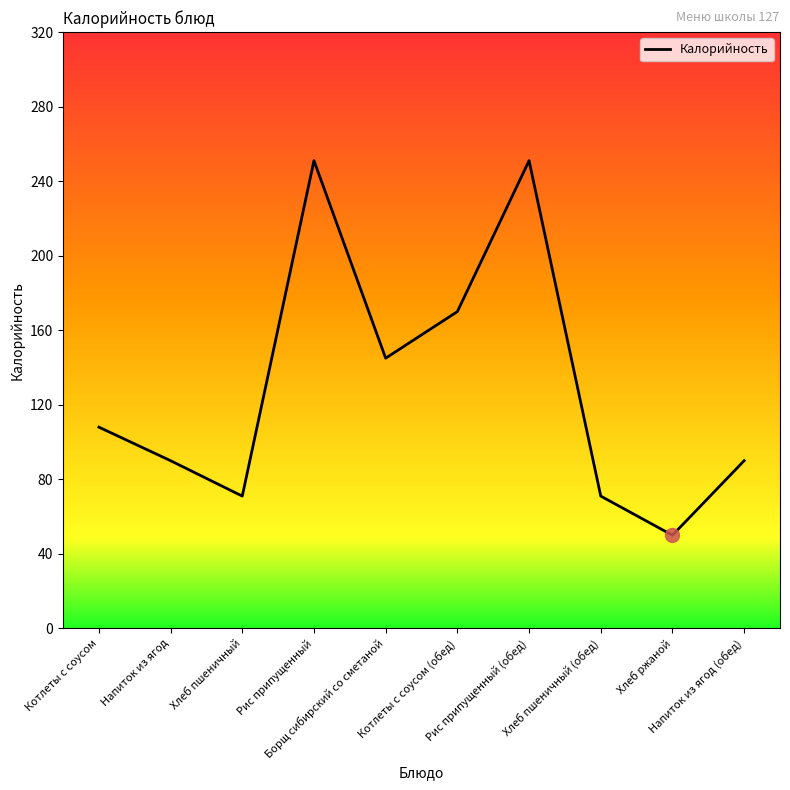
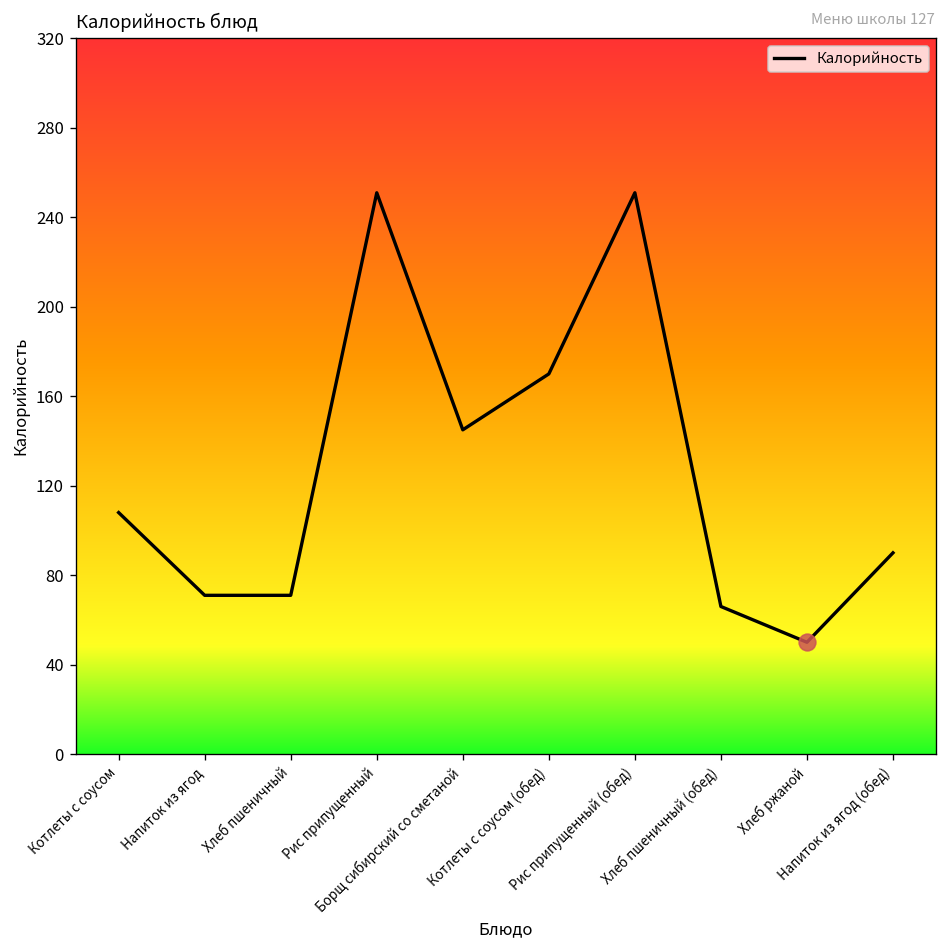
Калорийность, Напиток из ягод: 90 -> 71
Калорийность, Хлеб пшеничный (обед): 71 -> 66
